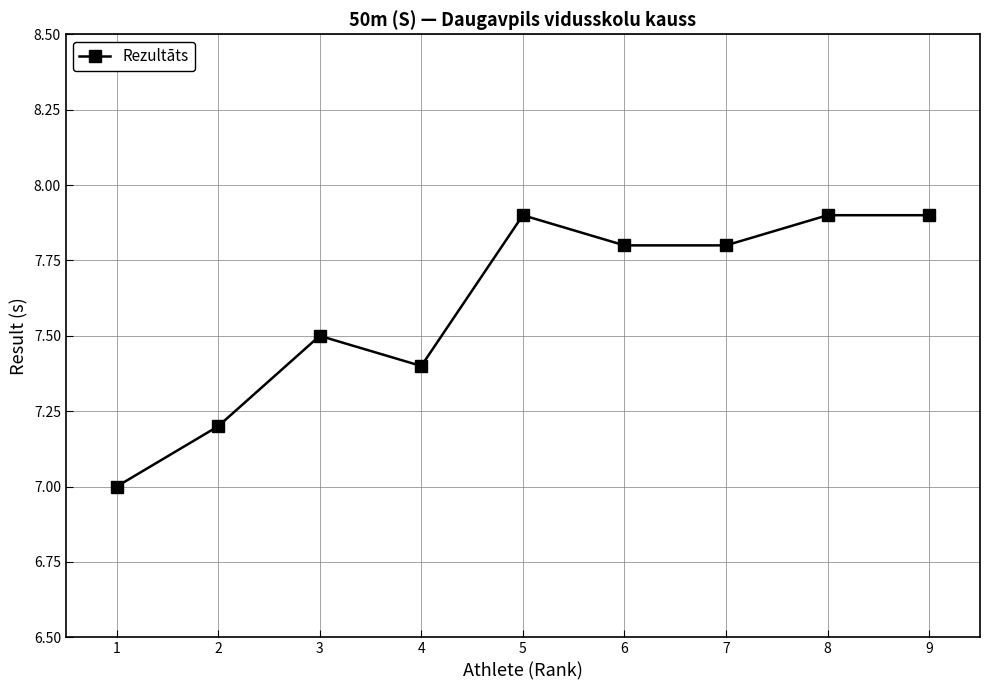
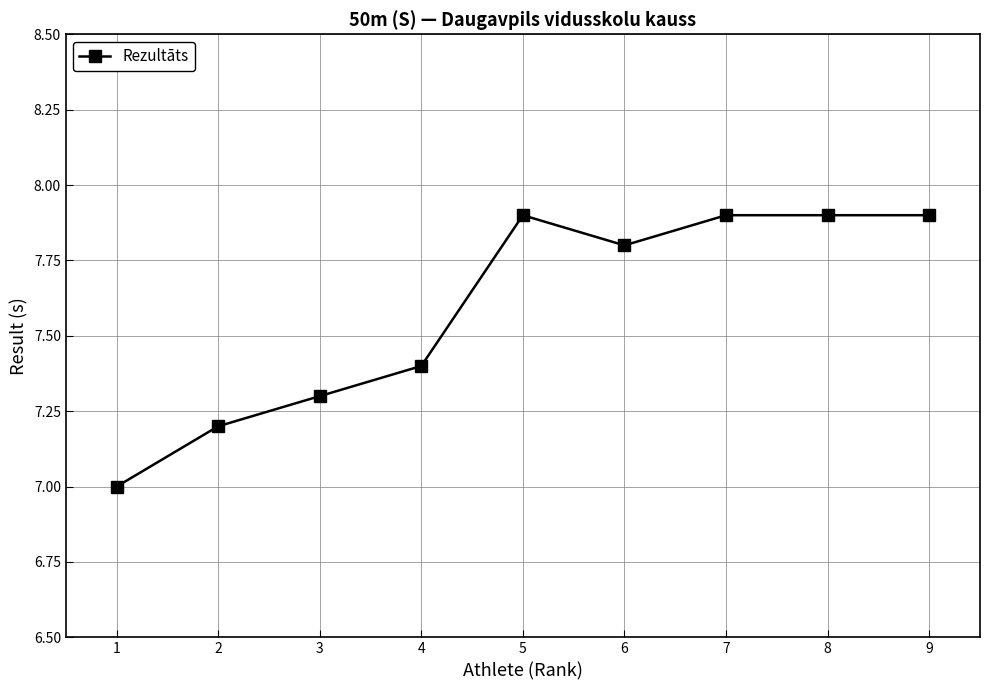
3: 7.5 -> 7.3
7: 7.8 -> 7.9
